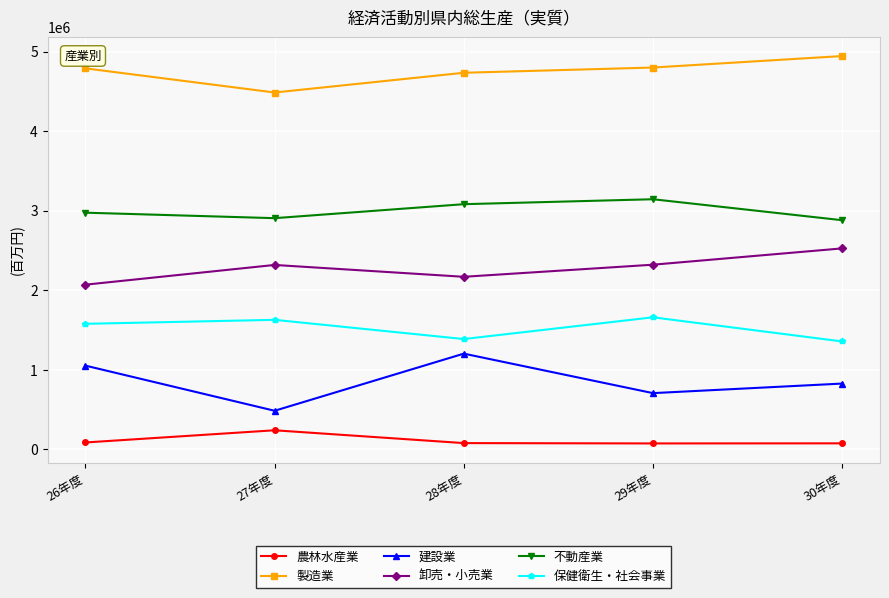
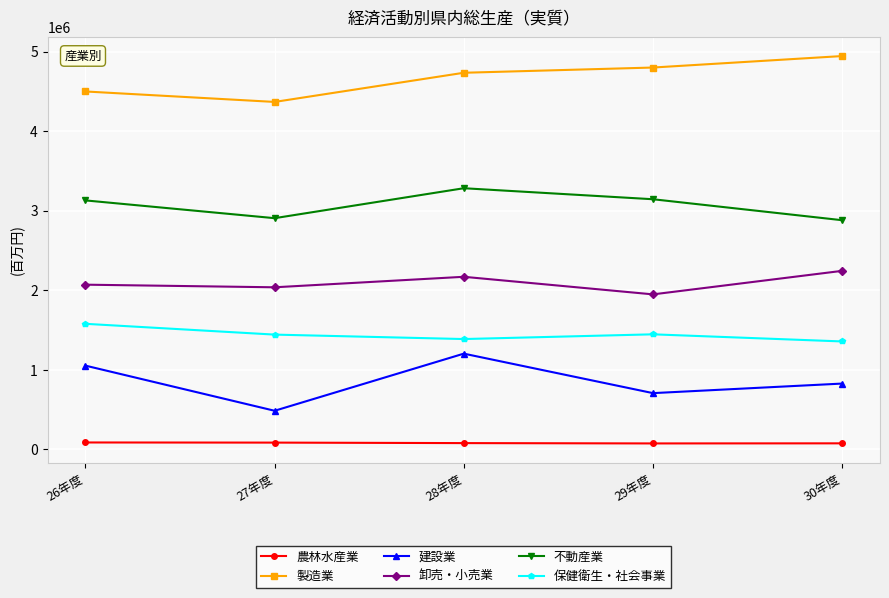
製造業, 26年度: 4800000 -> 4500000
不動産業, 26年度: 3000000 -> 3100000
農林水産業, 27年度: 200000 -> 100000
製造業, 27年度: 4500000 -> 4400000
卸売・小売業, 27年度: 2300000 -> 2000000
保健衛生・社会事業, 27年度: 1600000 -> 1400000
不動産業, 28年度: 3100000 -> 3300000
卸売・小売業, 29年度: 2300000 -> 1900000
保健衛生・社会事業, 29年度: 1700000 -> 1400000
卸売・小売業, 30年度: 2500000 -> 2200000
